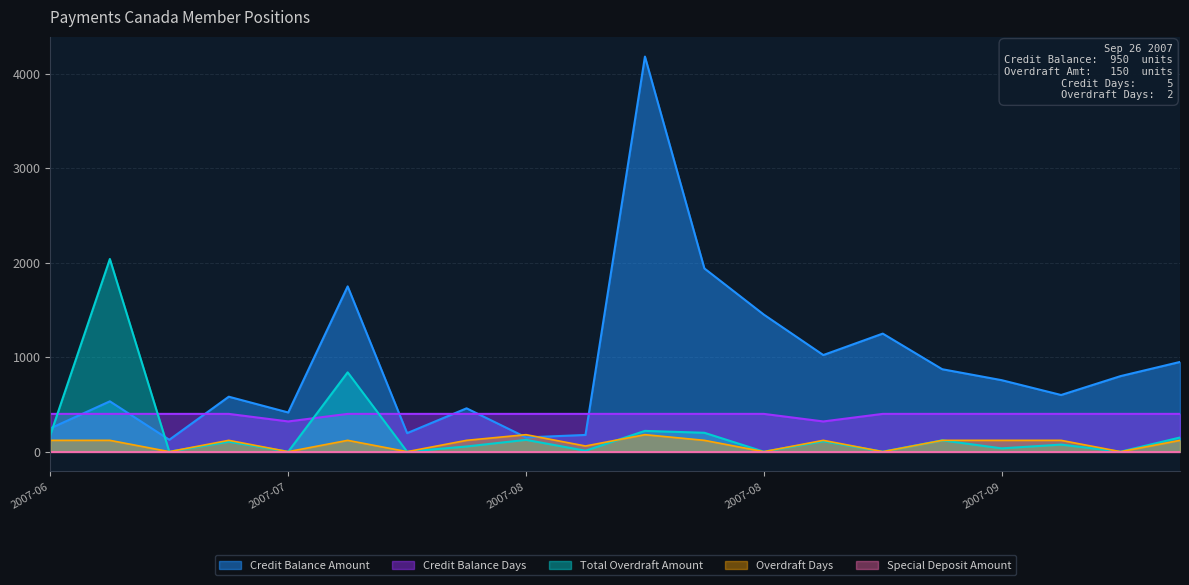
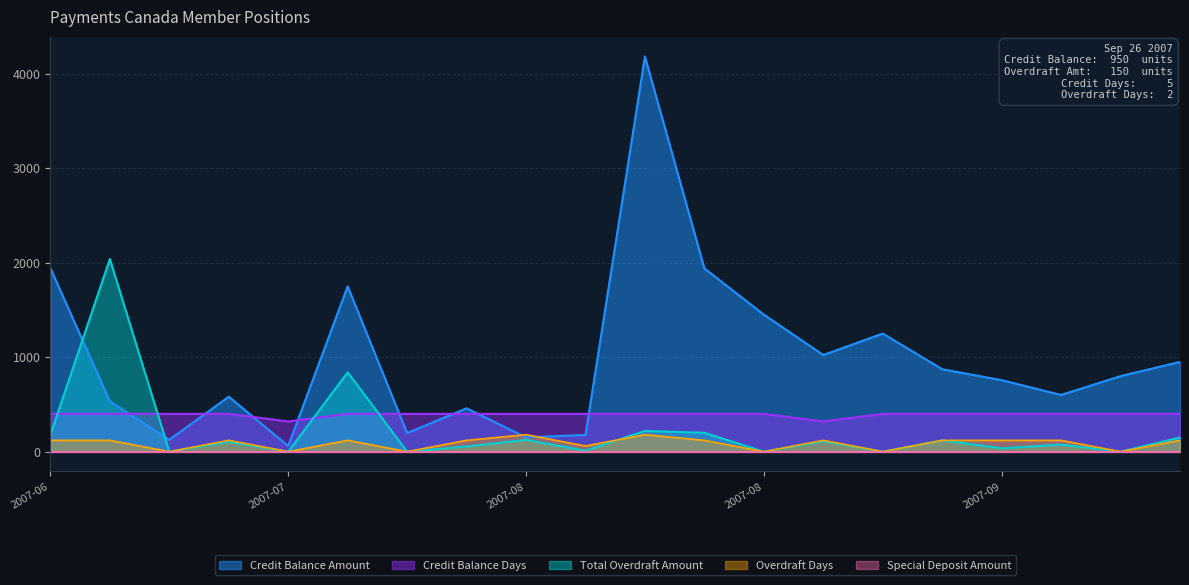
Credit Balance Amount, 2007-06: 200 -> 1900
Credit Balance Amount, 2007-07: 400 -> 100
